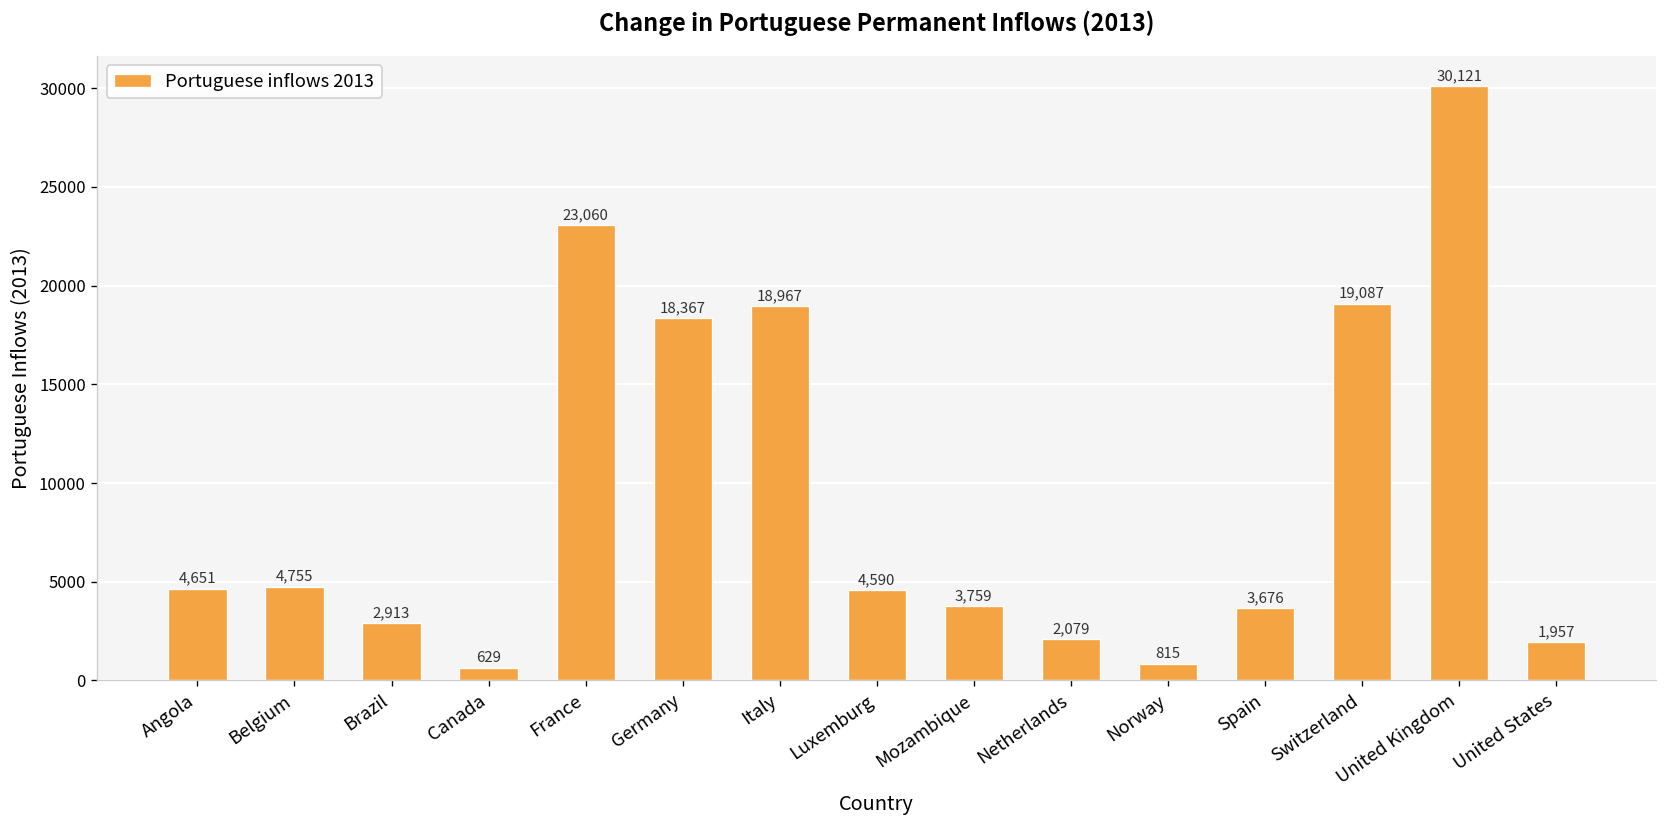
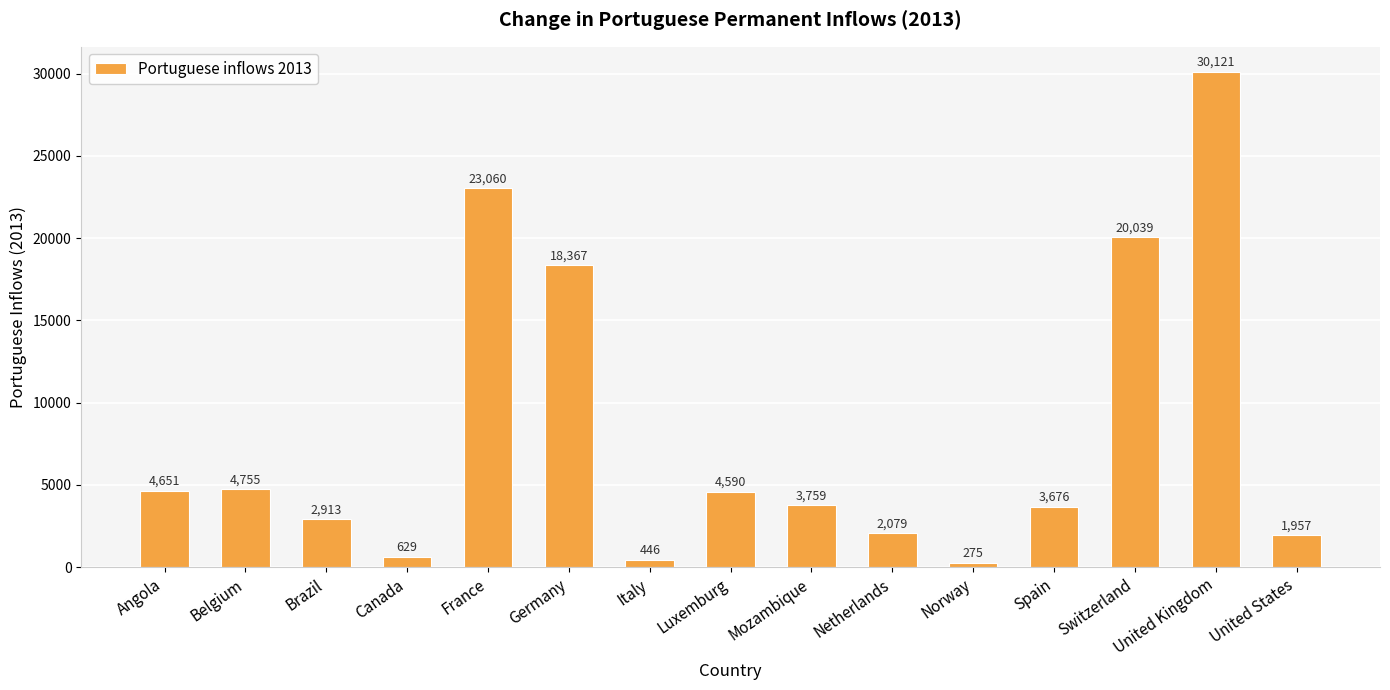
Italy: 18,967 -> 446
Norway: 815 -> 275
Switzerland: 19,087 -> 20,039
